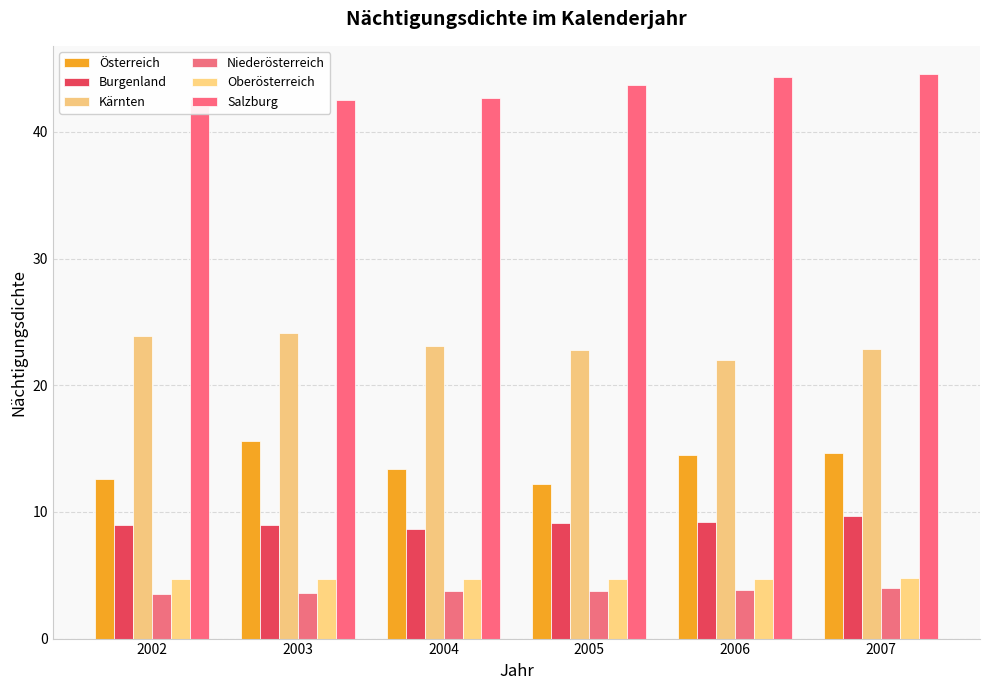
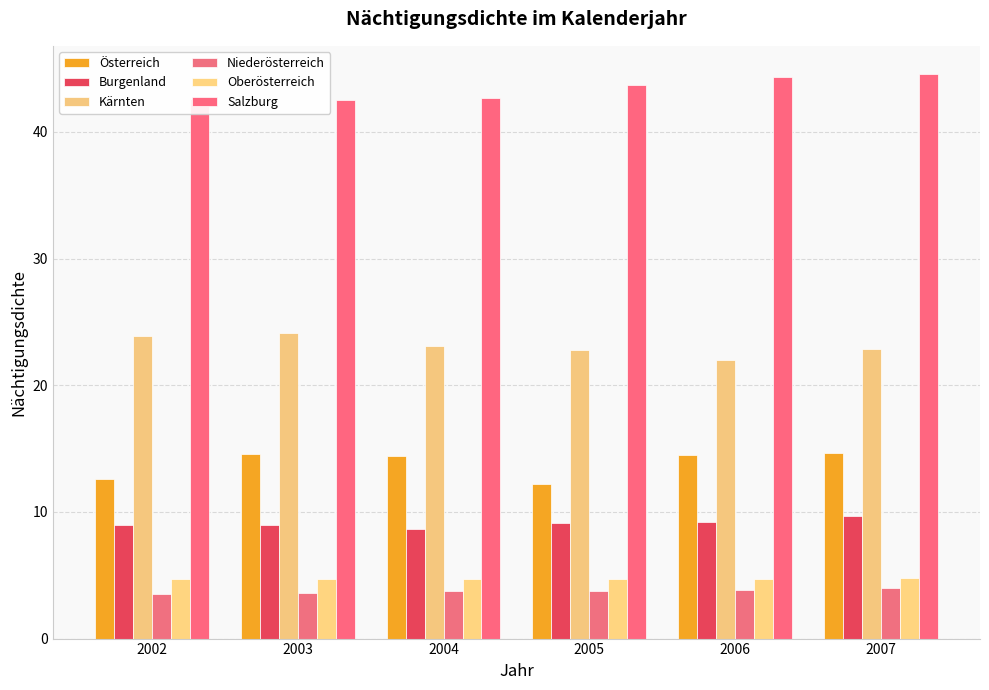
Österreich, 2003: 15.6 -> 14.6
Österreich, 2004: 13.4 -> 14.4
